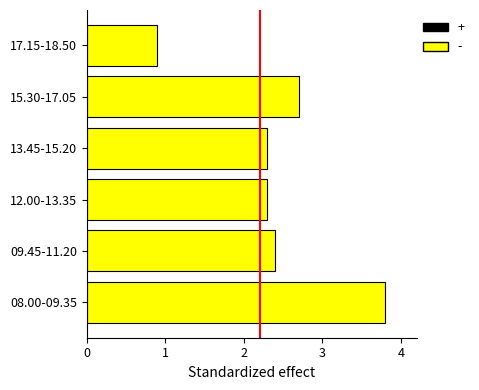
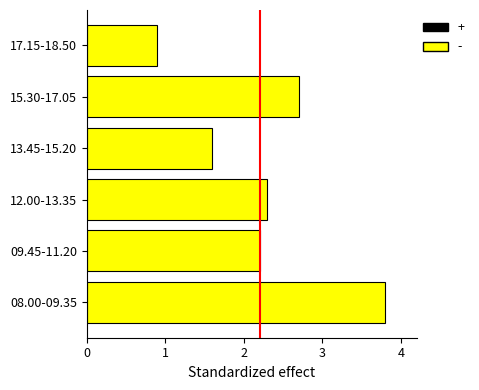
13.45-15.20: 2.3 -> 1.6
09.45-11.20: 2.4 -> 2.2
